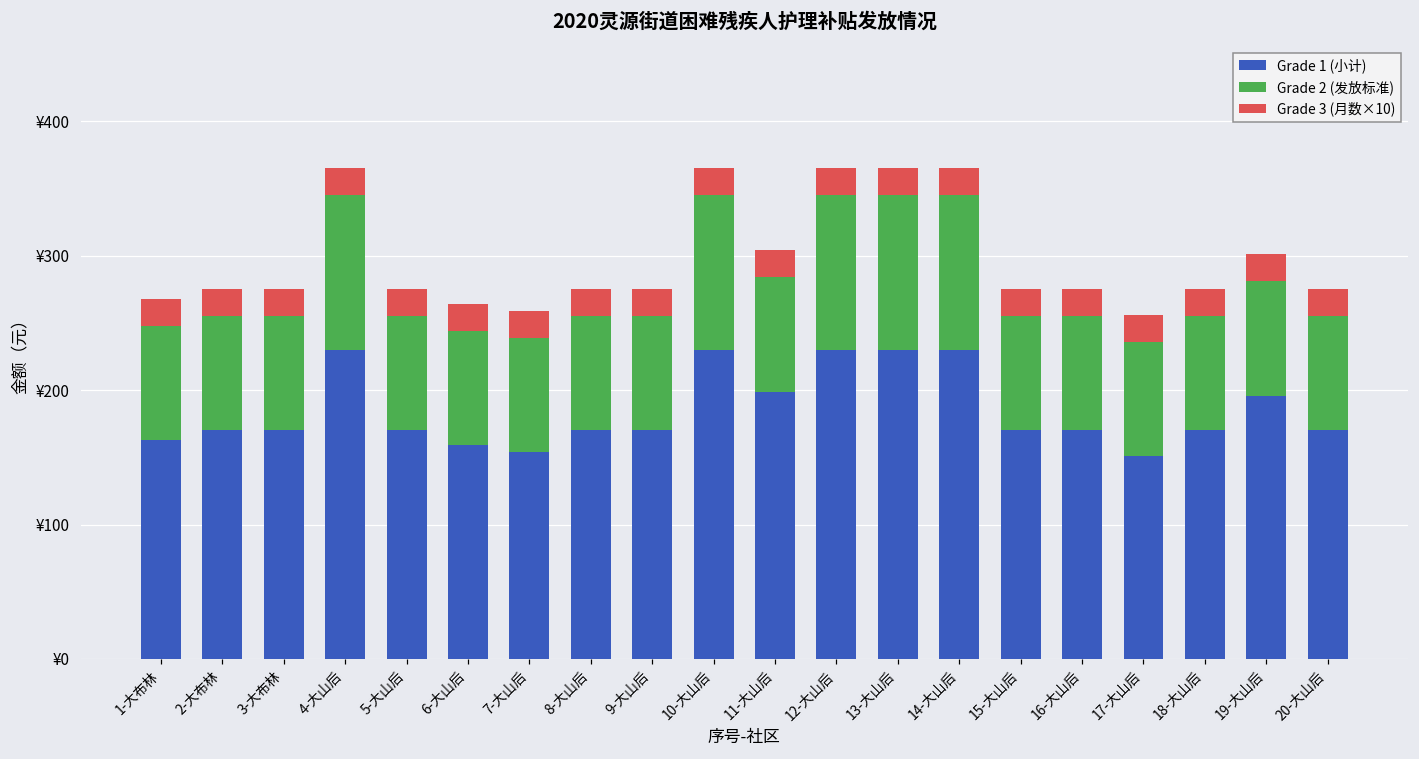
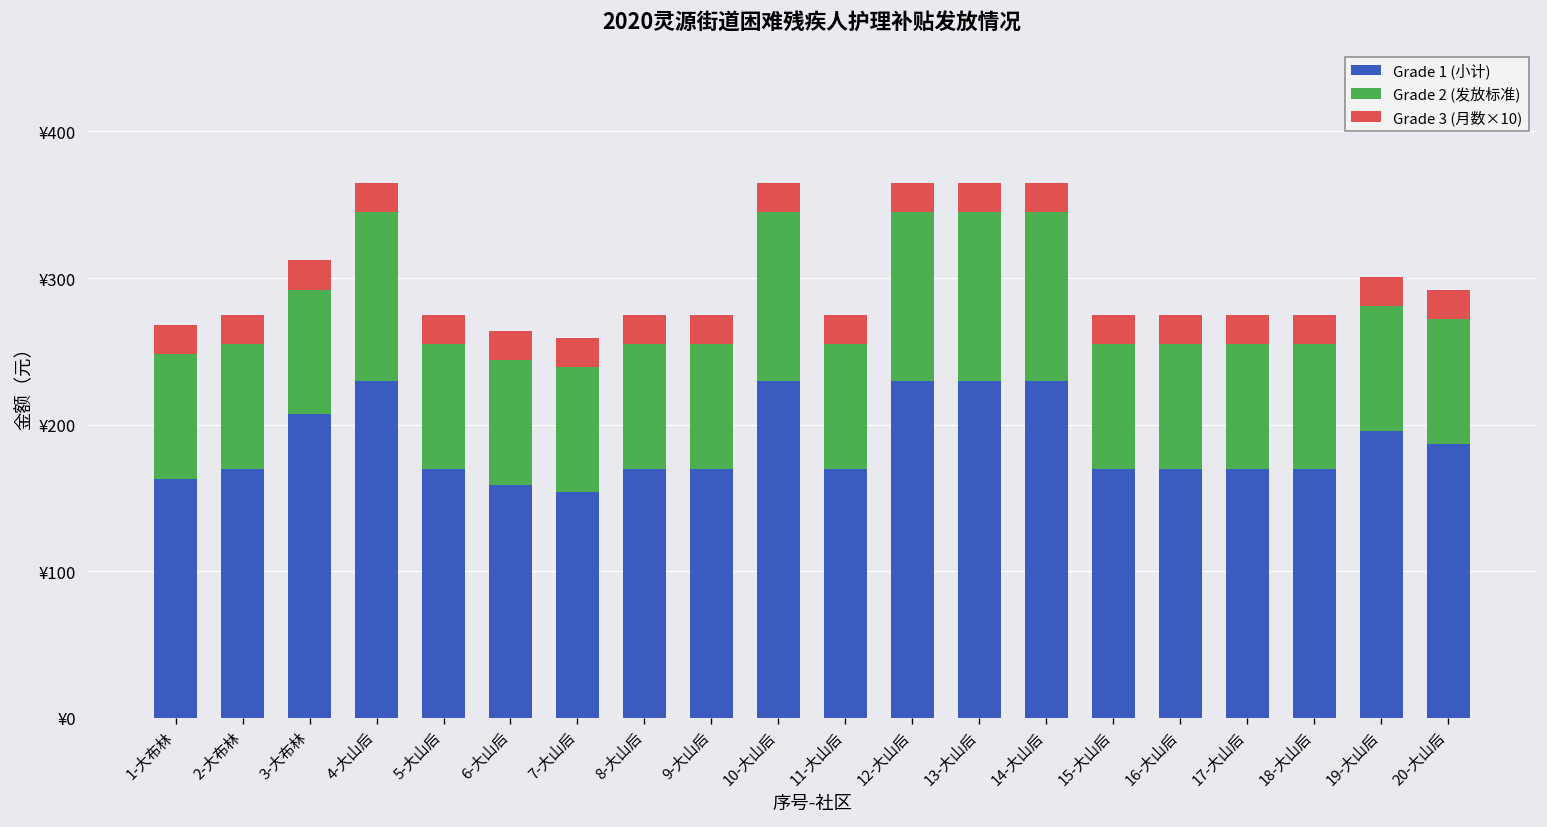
Grade 1 (小计), 3-大布林: ¥170 -> ¥207
Grade 1 (小计), 11-大山后: ¥199 -> ¥170
Grade 1 (小计), 17-大山后: ¥151 -> ¥170
Grade 1 (小计), 20-大山后: ¥170 -> ¥187
